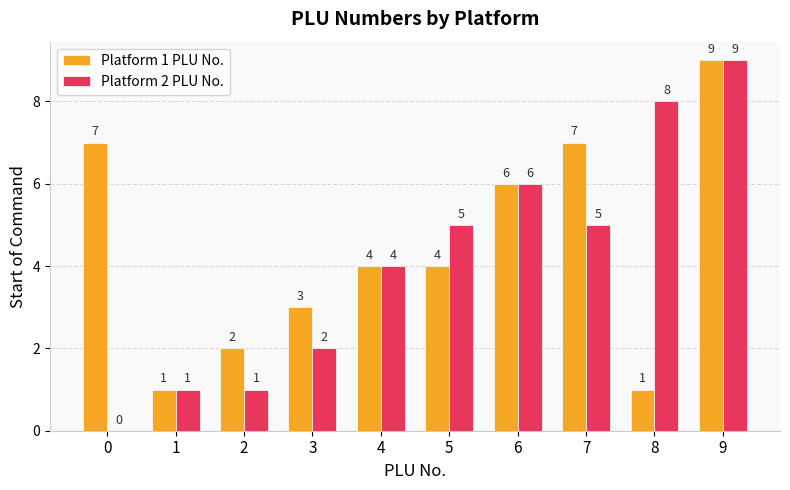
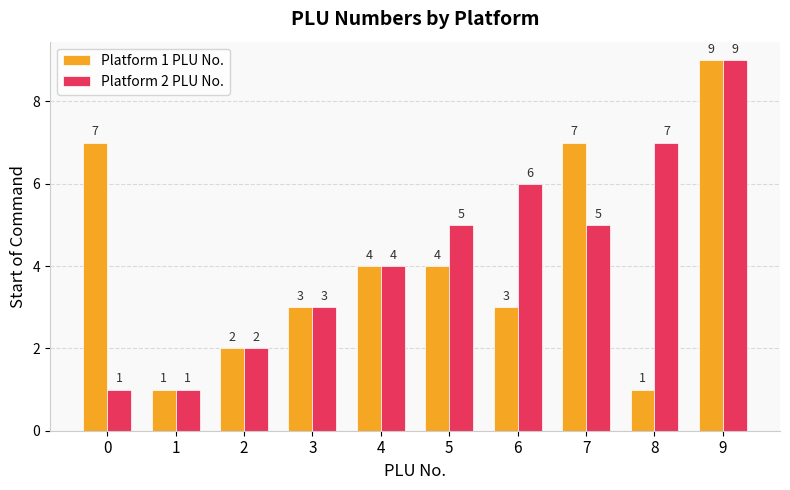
Platform 2 PLU No., 0: 0 -> 1
Platform 2 PLU No., 2: 1 -> 2
Platform 2 PLU No., 3: 2 -> 3
Platform 1 PLU No., 6: 6 -> 3
Platform 2 PLU No., 8: 8 -> 7
